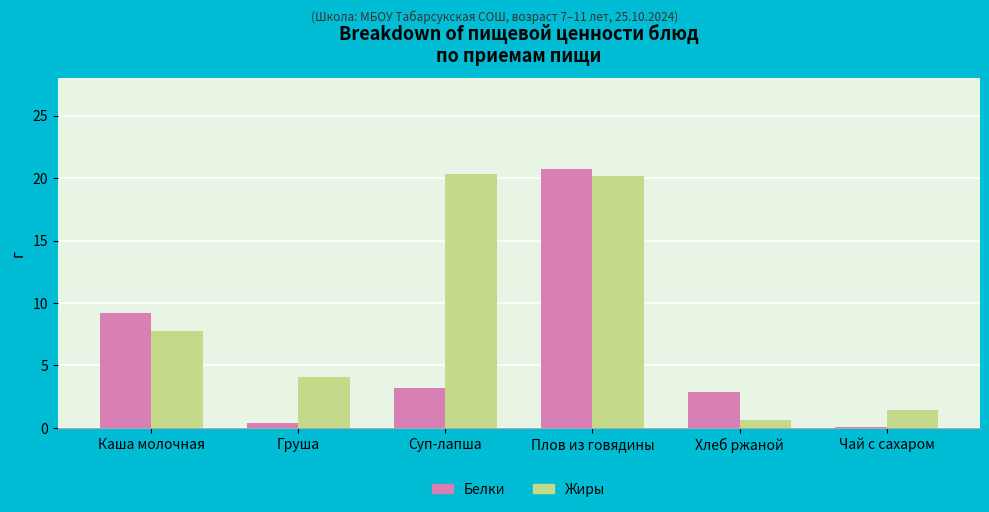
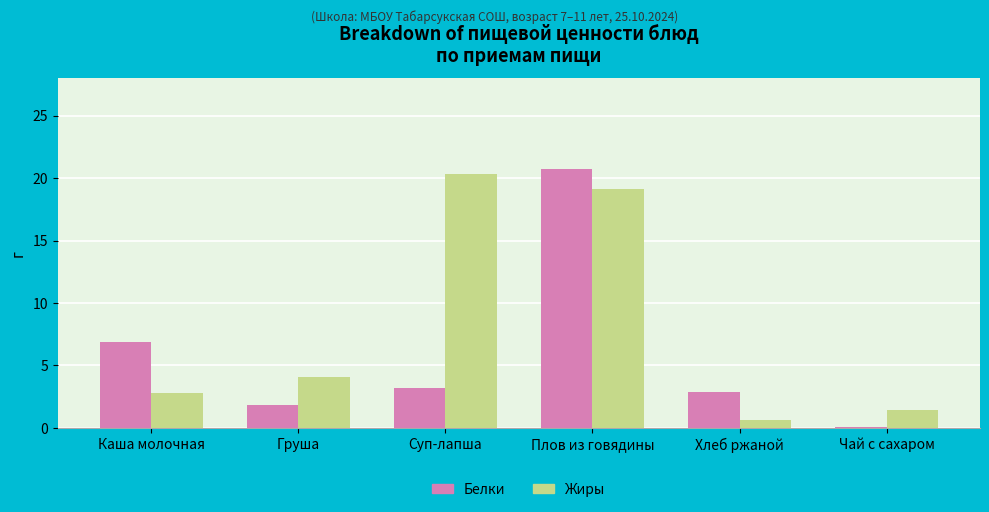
Белки, Каша молочная: 9.2 -> 6.9
Жиры, Каша молочная: 7.8 -> 2.8
Белки, Груша: 0.4 -> 1.8
Жиры, Плов из говядины: 20.2 -> 19.1
